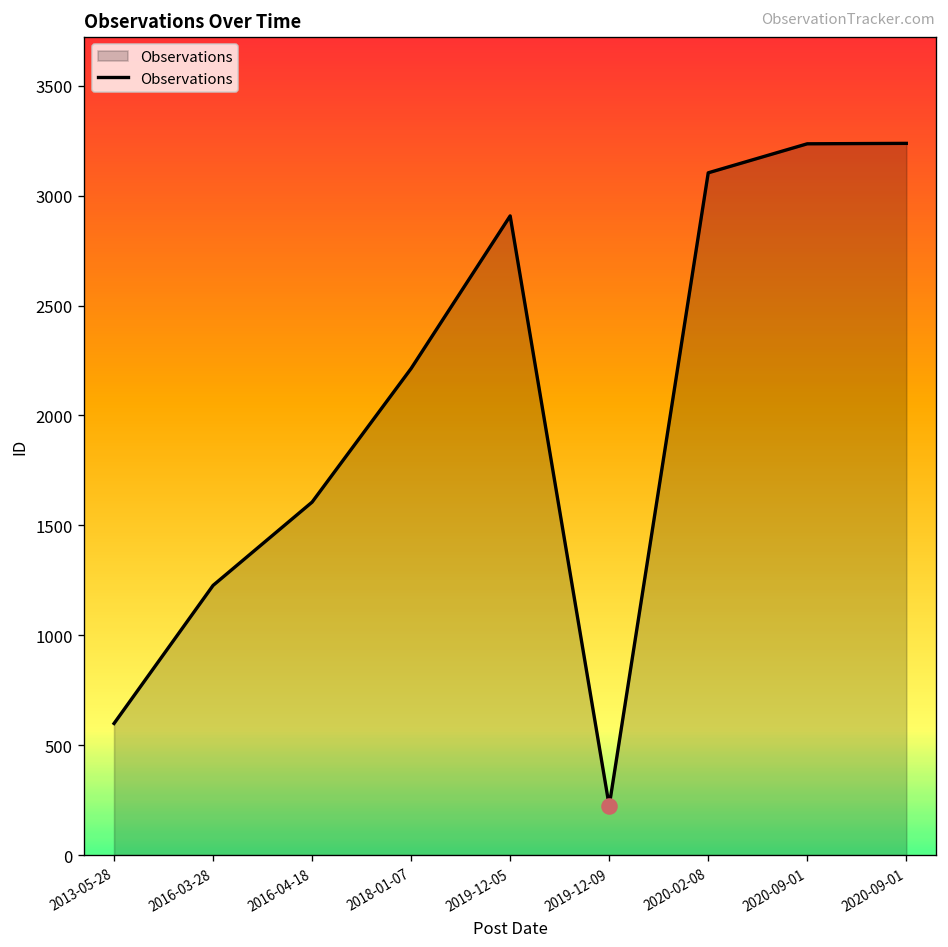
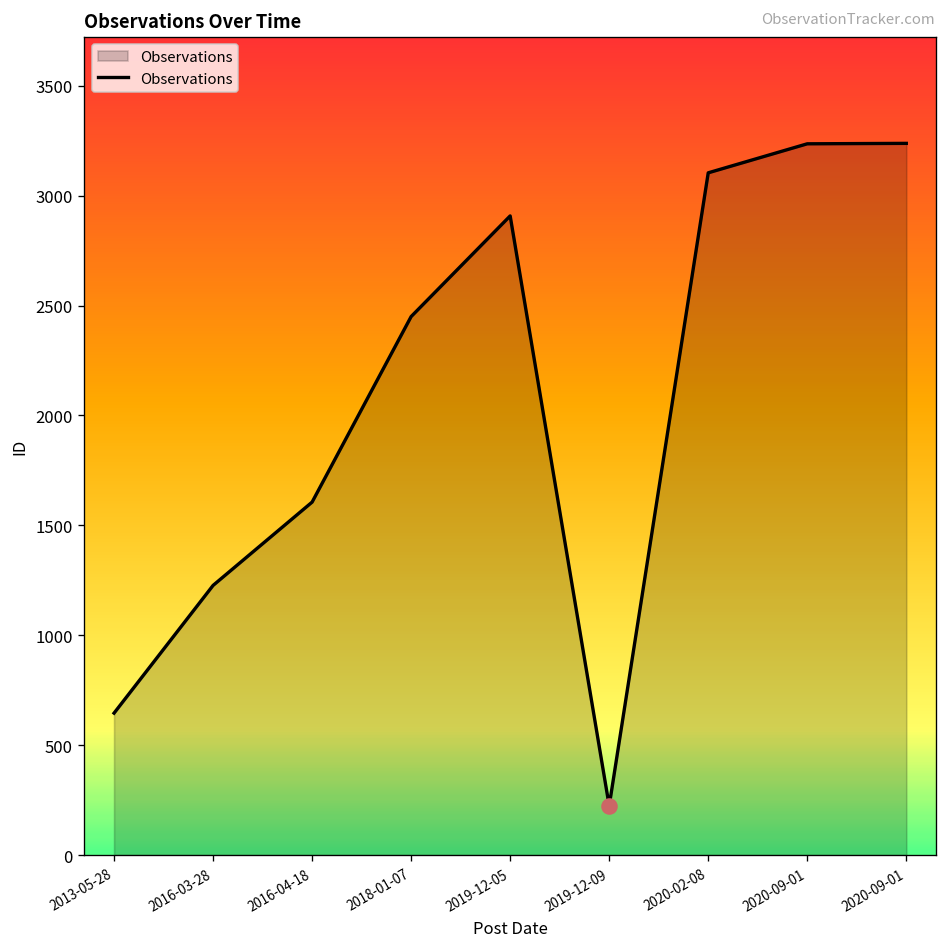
Observations, 2013-05-28: 600 -> 650
Observations, 2018-01-07: 2210 -> 2450
